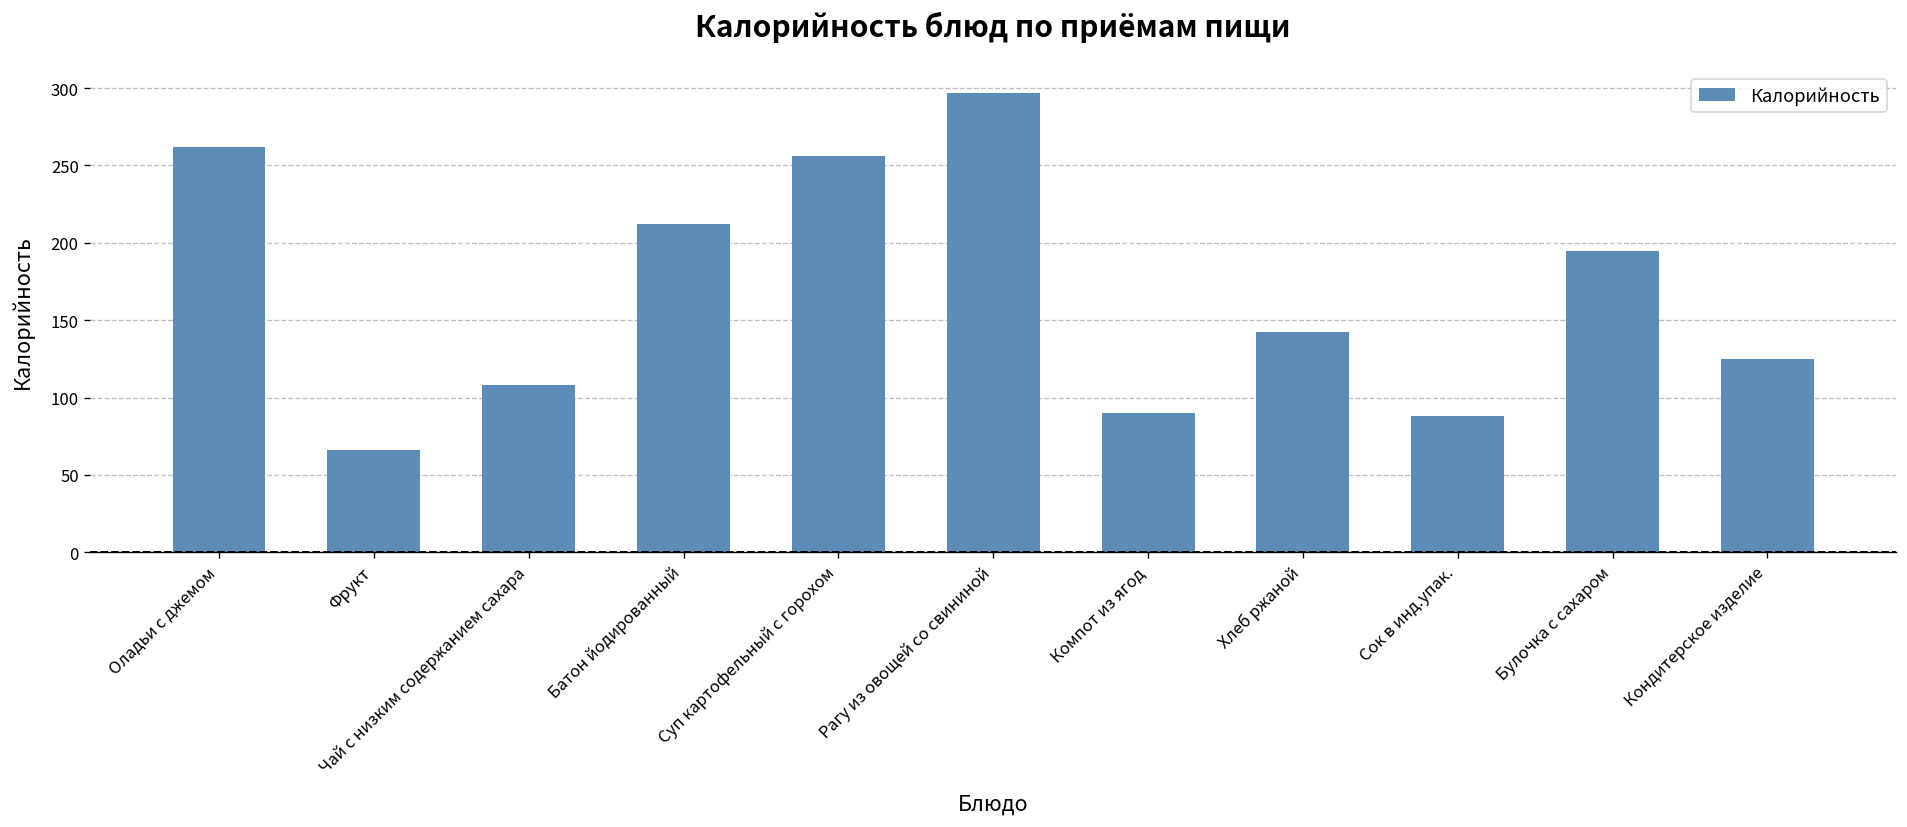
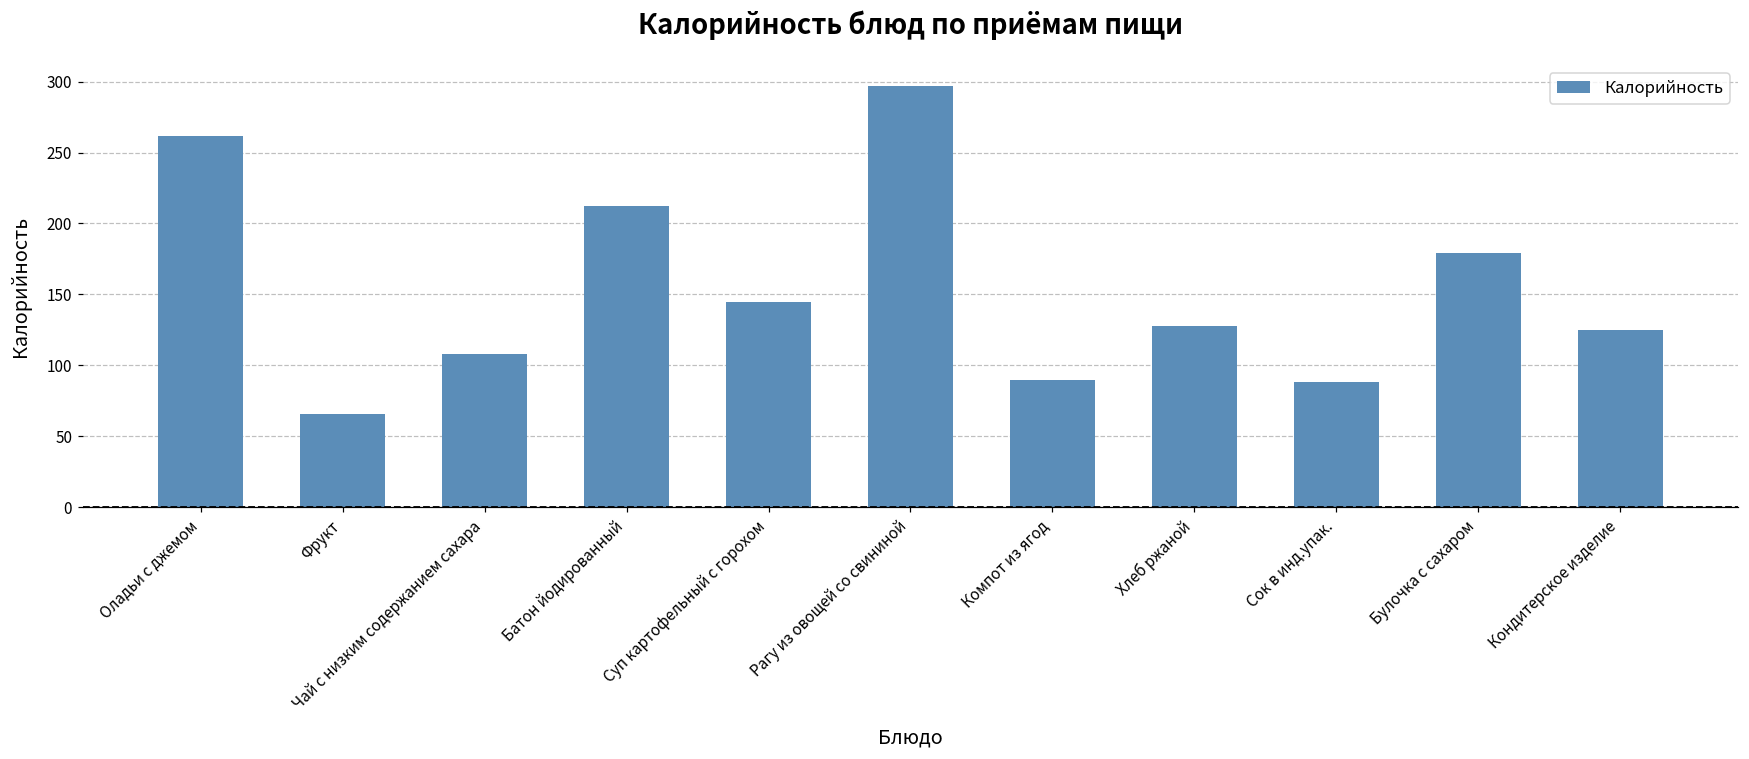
Суп картофельный с горохом: 256 -> 145
Хлеб ржаной: 142 -> 128
Булочка с сахаром: 195 -> 179
